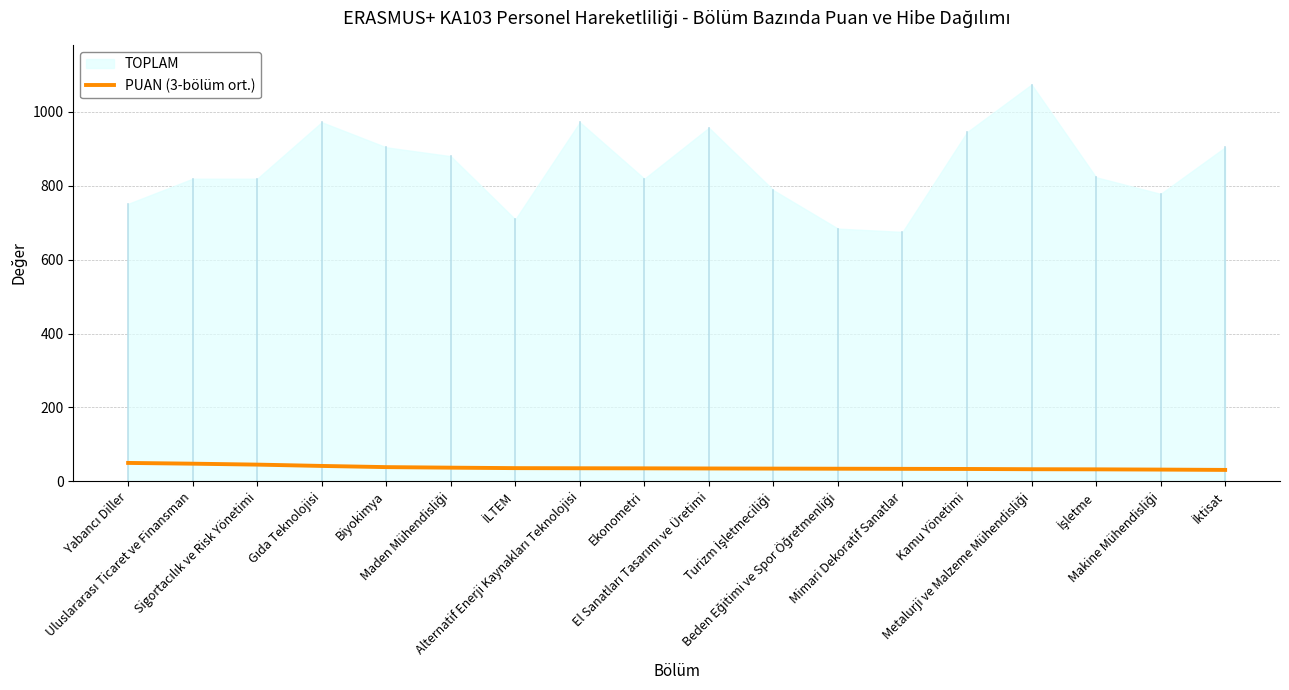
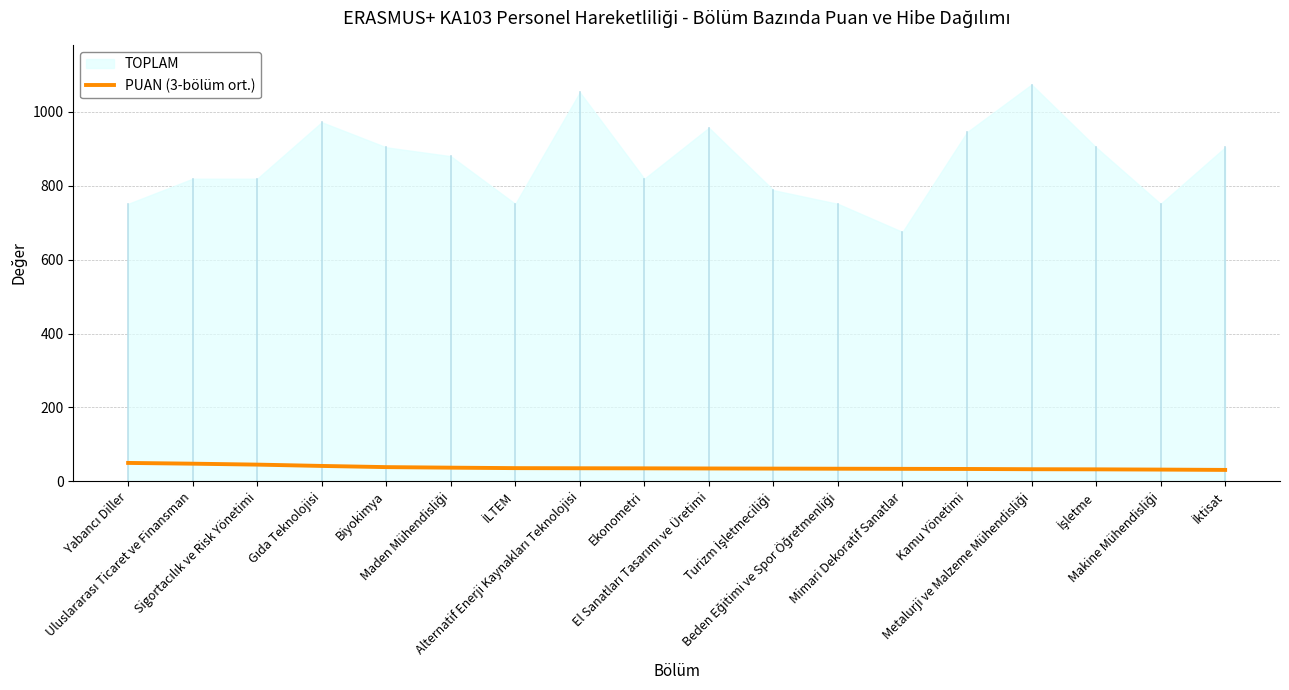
TOPLAM, İLTEM: 710 -> 750
TOPLAM, Alternatif Enerji Kaynakları Teknolojisi: 970 -> 1050
TOPLAM, Beden Eğitimi ve Spor Öğretmenliği: 680 -> 750
TOPLAM, İşletme: 820 -> 900
TOPLAM, Makine Mühendisliği: 780 -> 750
